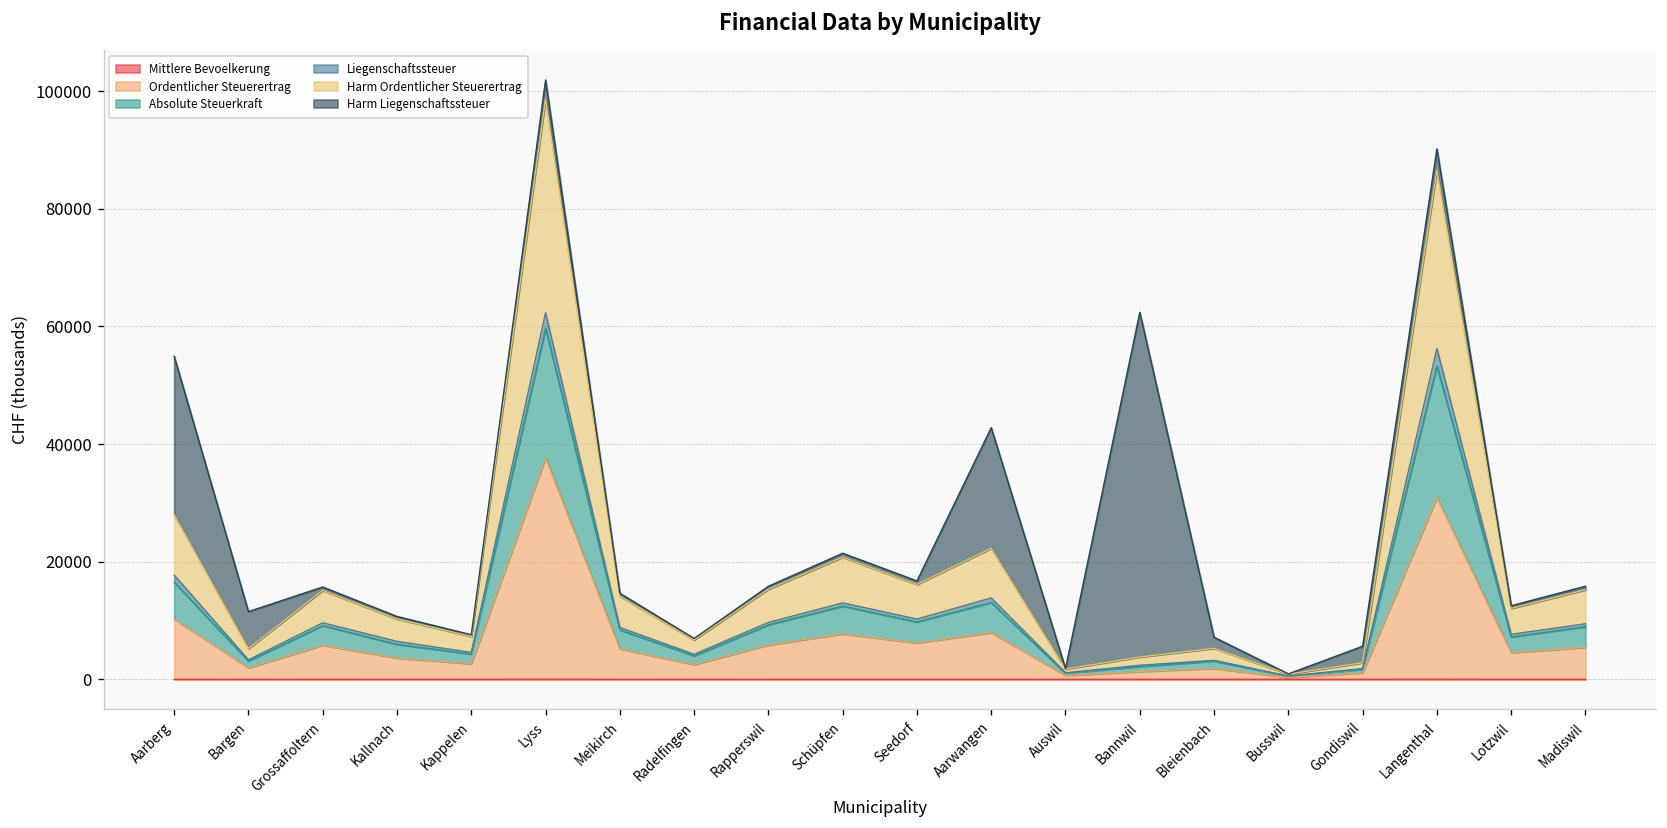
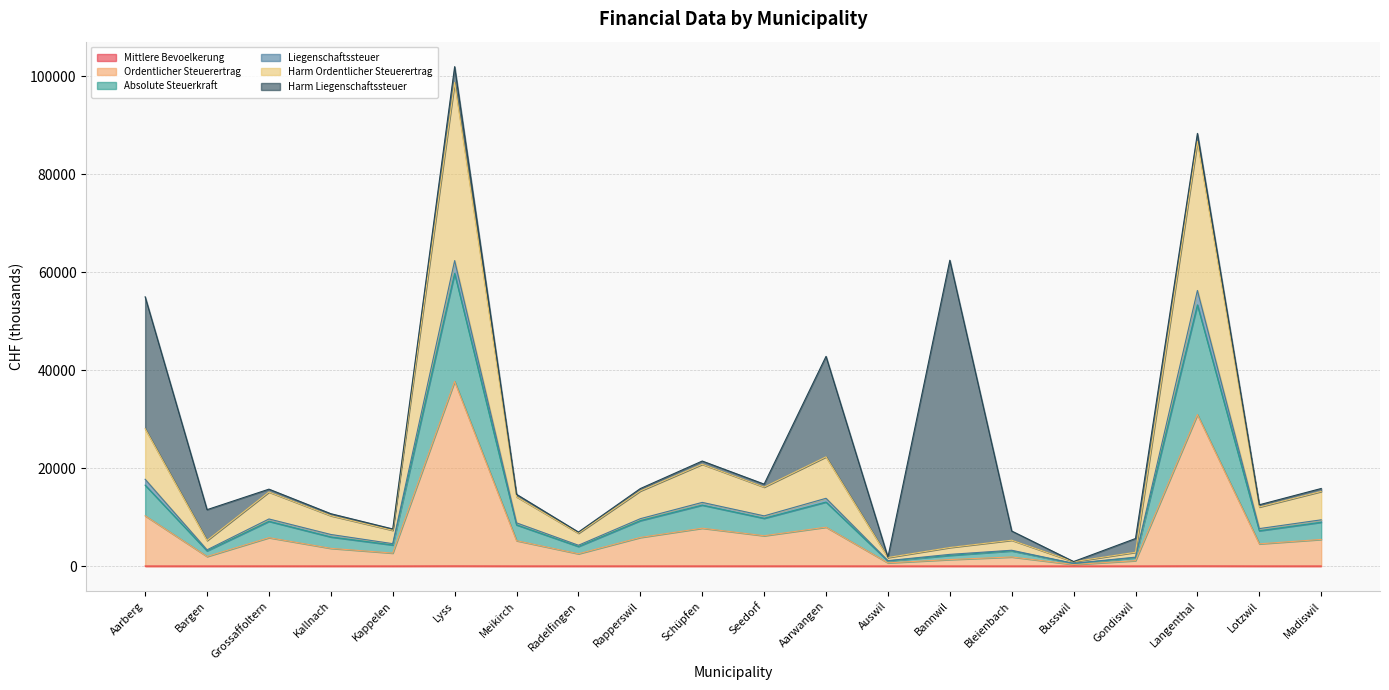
Harm Liegenschaftssteuer, Langenthal: 4000 -> 2000
